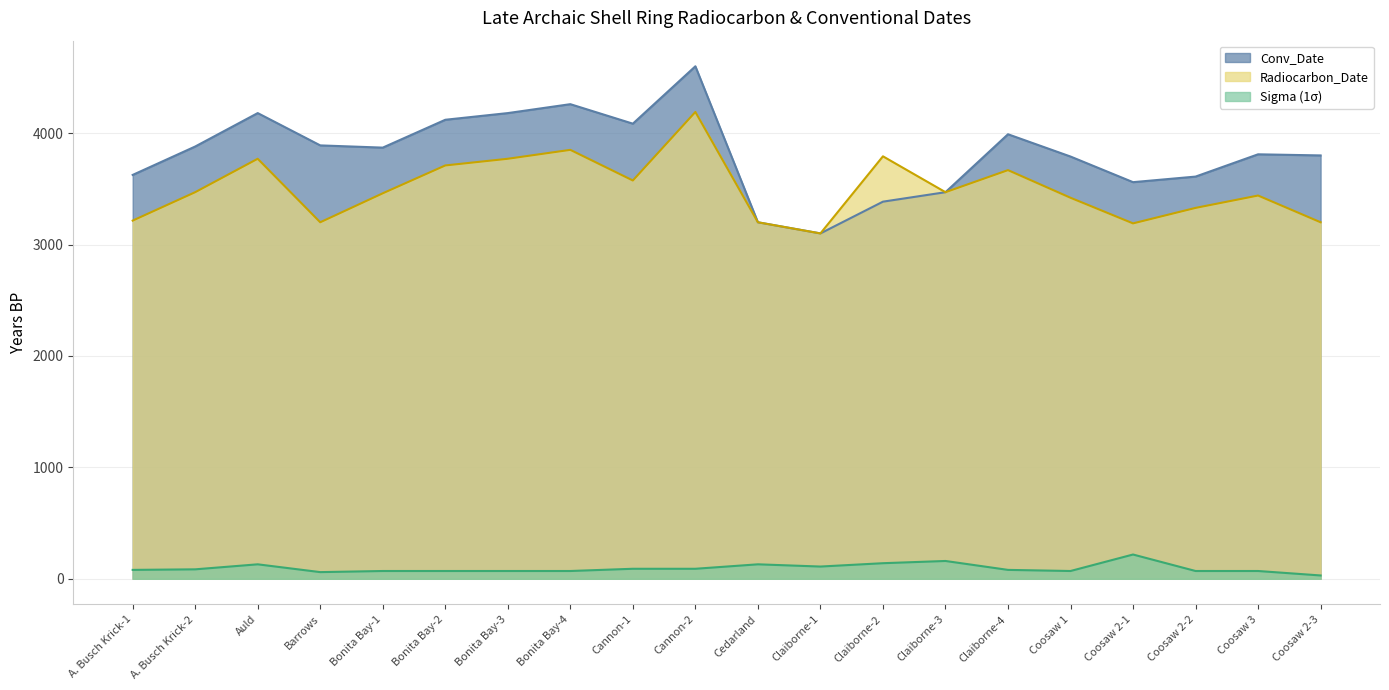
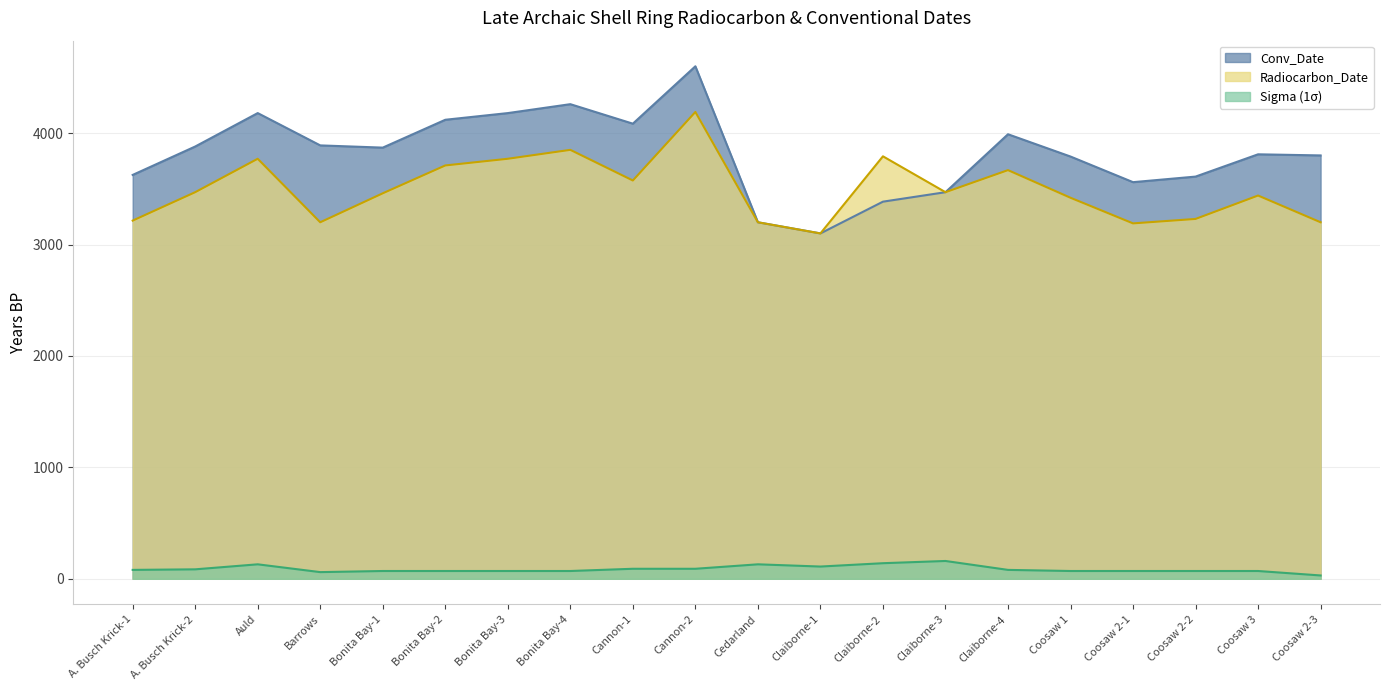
Sigma (1σ), Coosaw 2-1: 220 -> 70
Radiocarbon_Date, Coosaw 2-2: 3330 -> 3230
